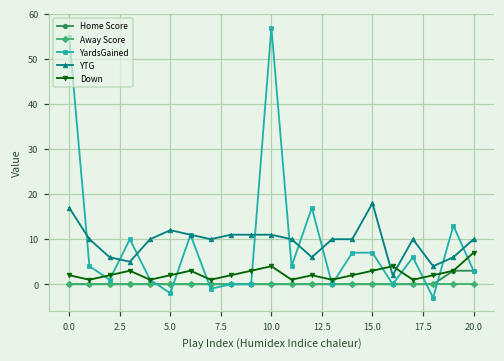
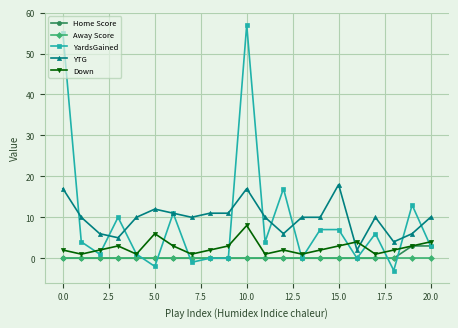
Down, 5.0: 2 -> 6
YTG, 10.0: 11 -> 17
Down, 10.0: 4 -> 8
Down, 20.0: 7 -> 4
